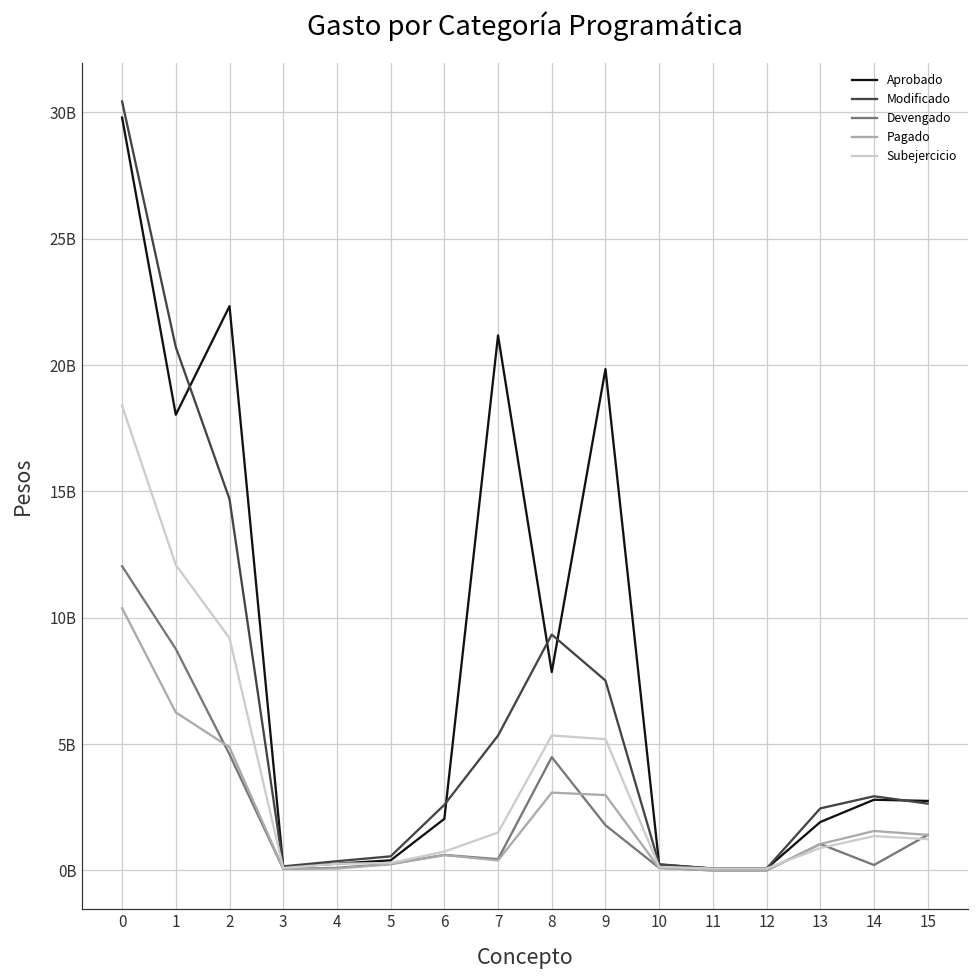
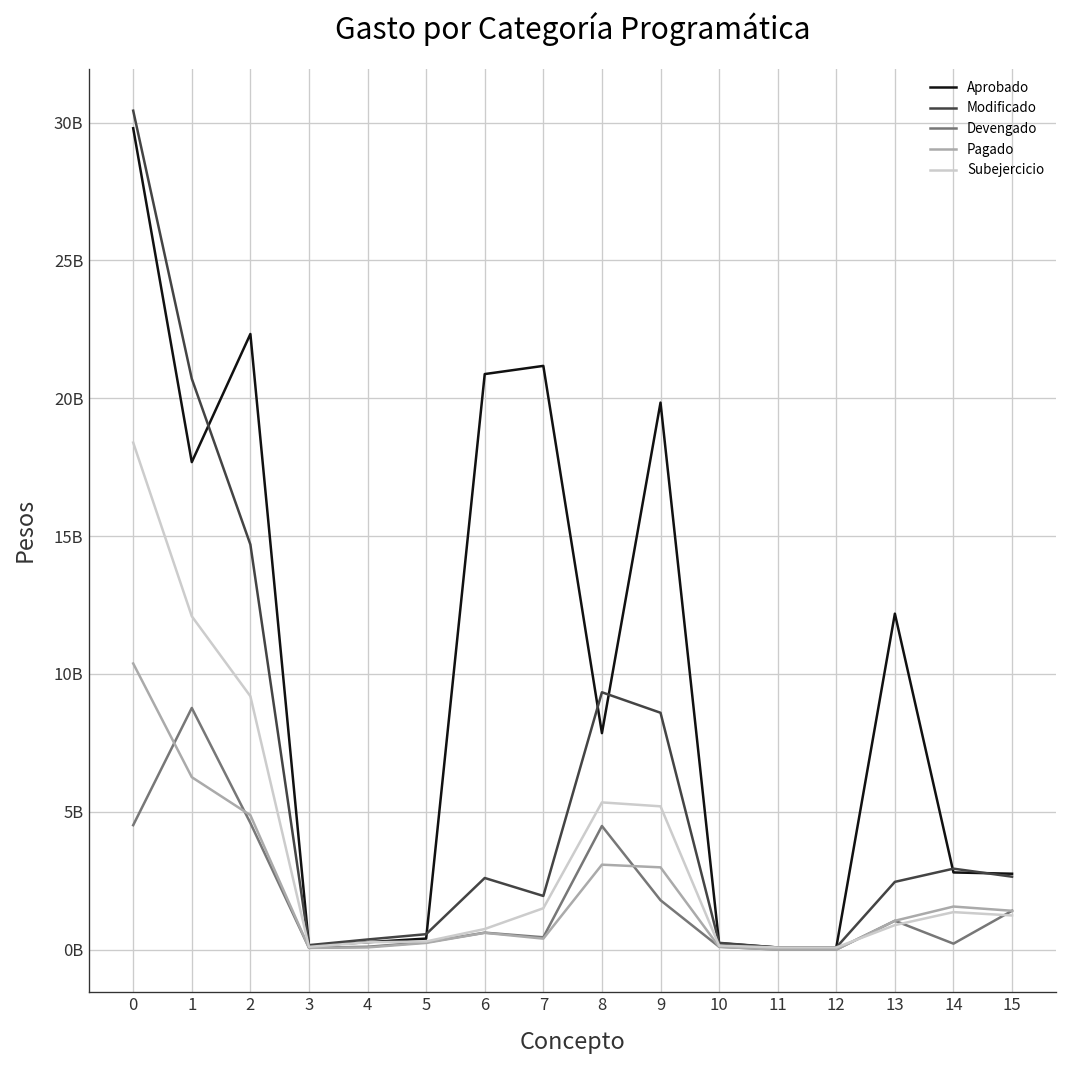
Devengado, 0: 12000000000 -> 4500000000
Aprobado, 1: 18000000000 -> 17700000000
Aprobado, 6: 2000000000 -> 20900000000
Modificado, 7: 5300000000 -> 1900000000
Modificado, 9: 7500000000 -> 8600000000
Aprobado, 13: 1900000000 -> 12200000000
